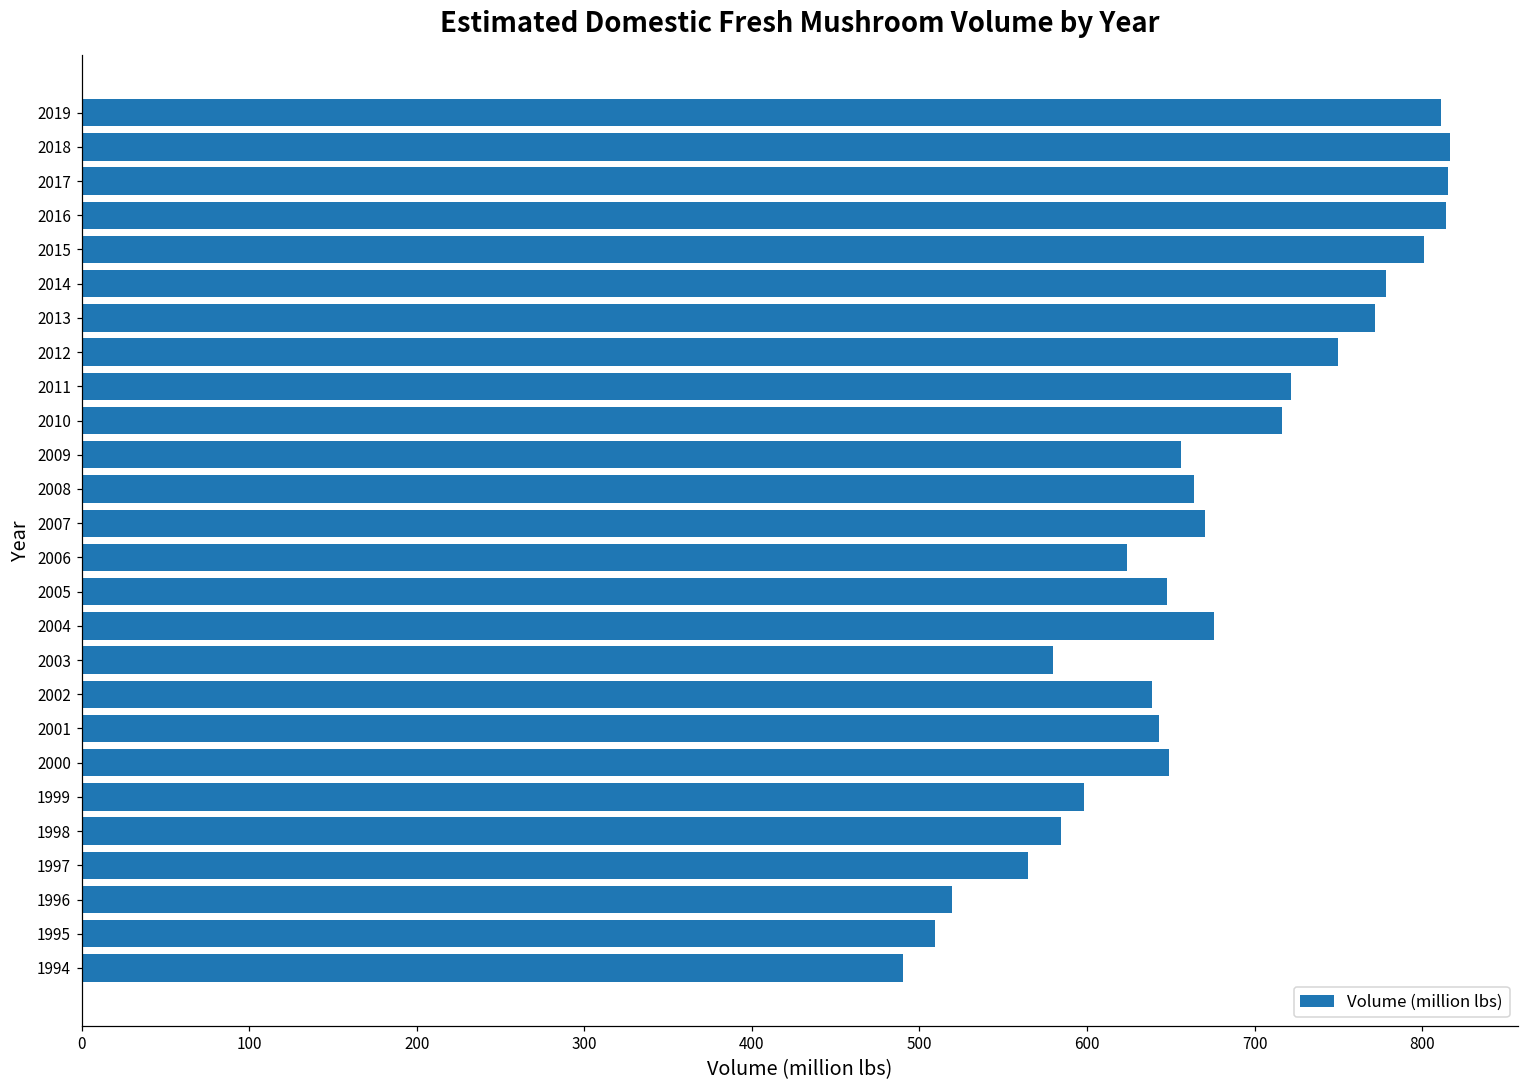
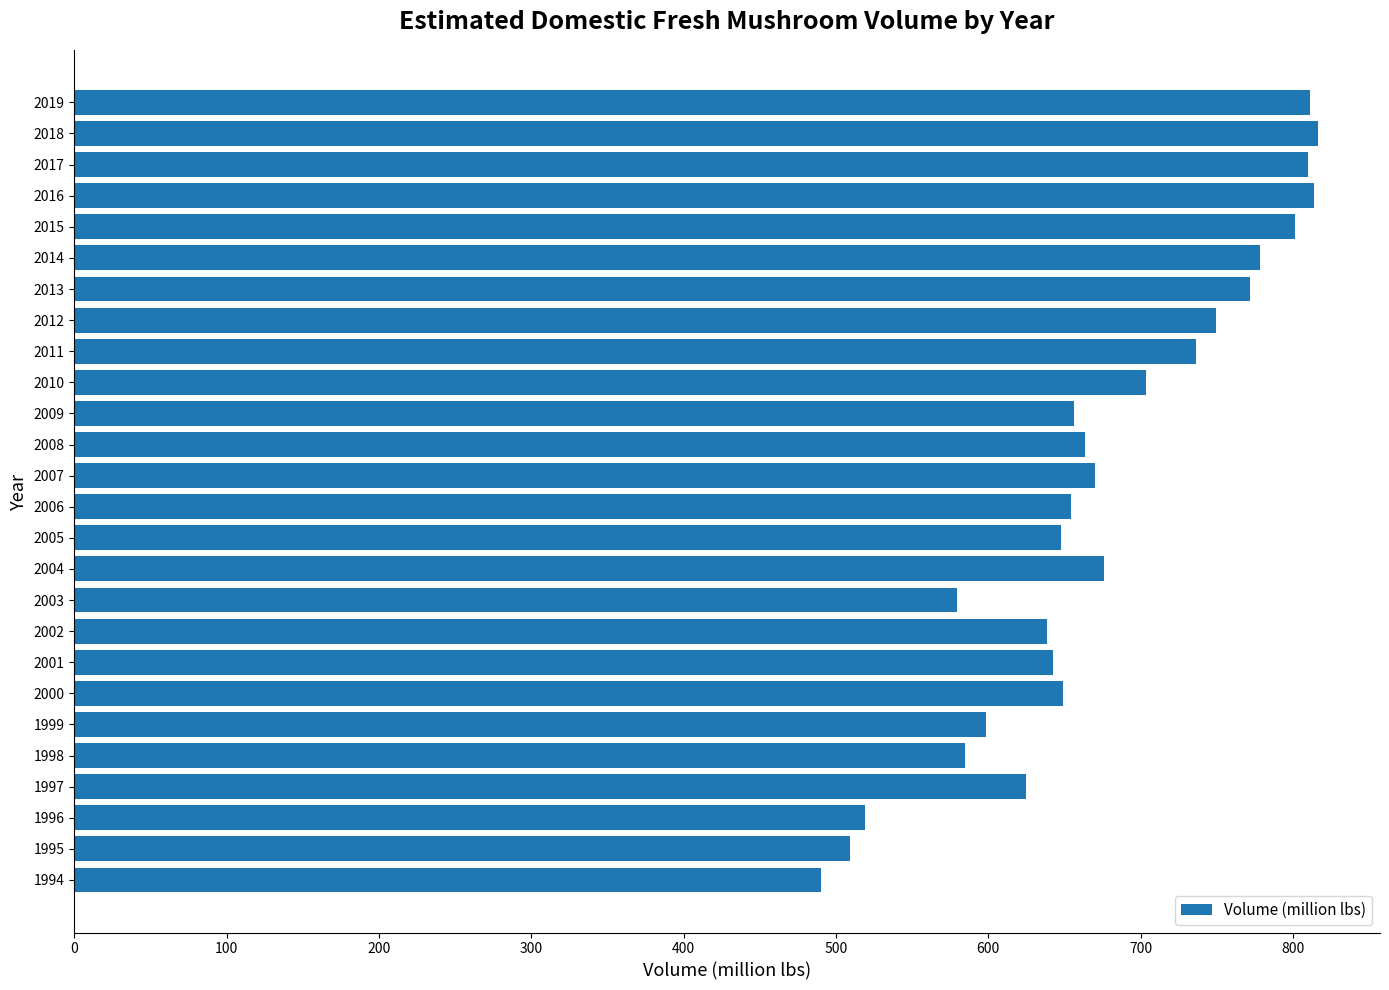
2017: 816 -> 810
2011: 722 -> 736
2010: 716 -> 704
2006: 624 -> 654
1997: 565 -> 625
